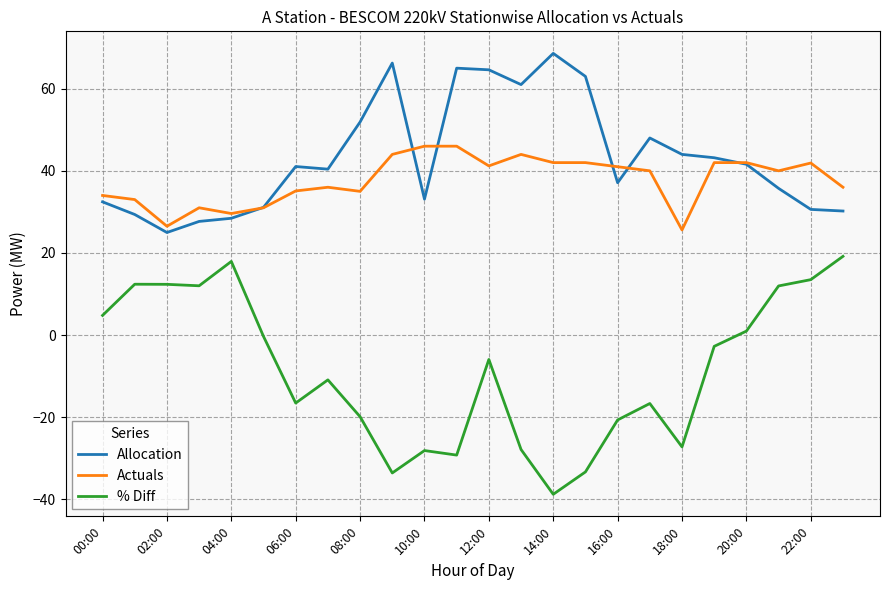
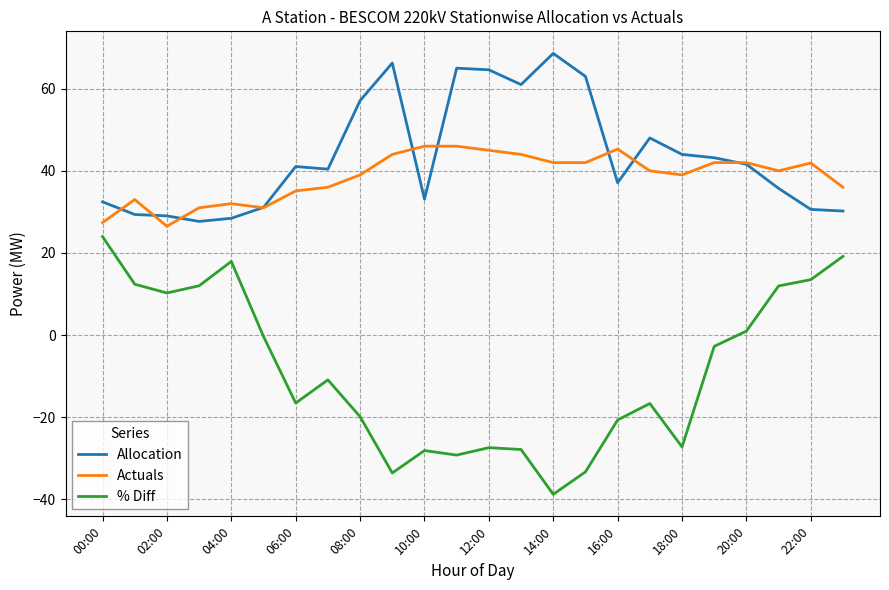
Actuals, 00:00: 34 -> 27
% Diff, 00:00: 5 -> 24
Allocation, 02:00: 25 -> 29
% Diff, 02:00: 12 -> 10
Actuals, 04:00: 30 -> 32
Allocation, 08:00: 52 -> 57
Actuals, 08:00: 35 -> 39
Actuals, 12:00: 41 -> 45
% Diff, 12:00: -6 -> -27
Actuals, 16:00: 41 -> 45
Actuals, 18:00: 26 -> 39
